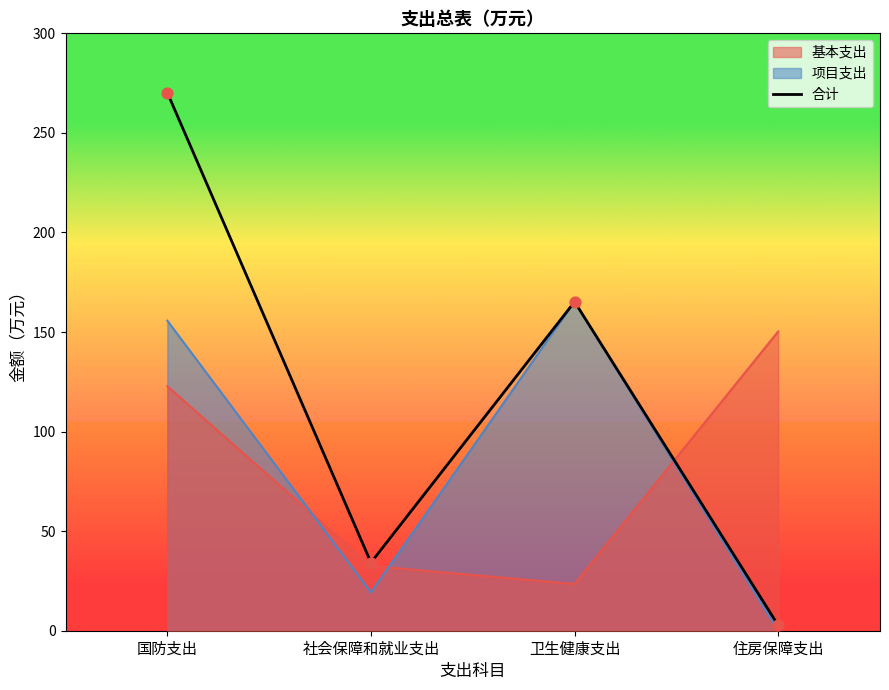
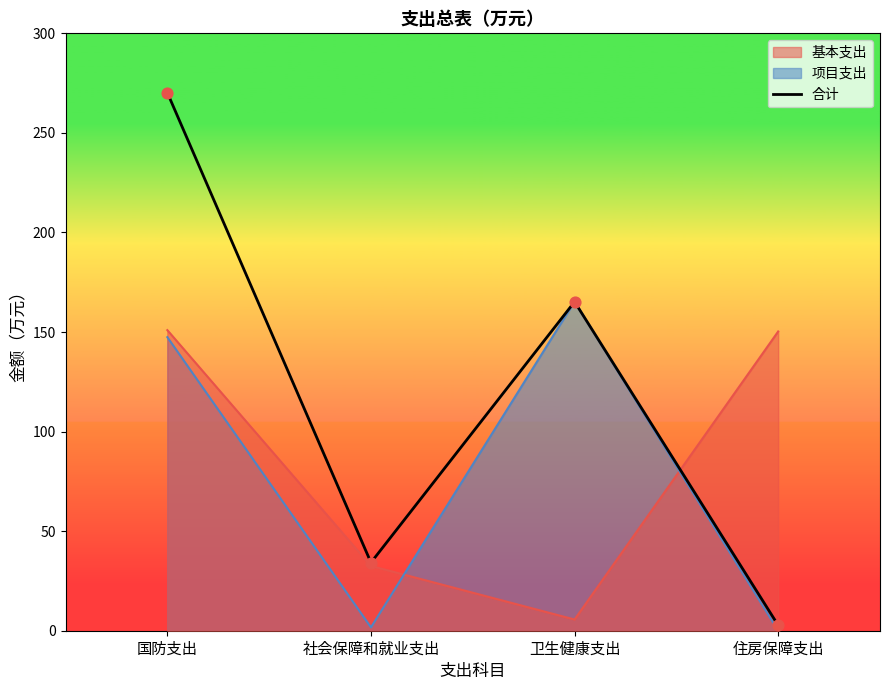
基本支出, 国防支出: 123 -> 151
项目支出, 国防支出: 156 -> 147
项目支出, 社会保障和就业支出: 19 -> 2
基本支出, 卫生健康支出: 23 -> 6
